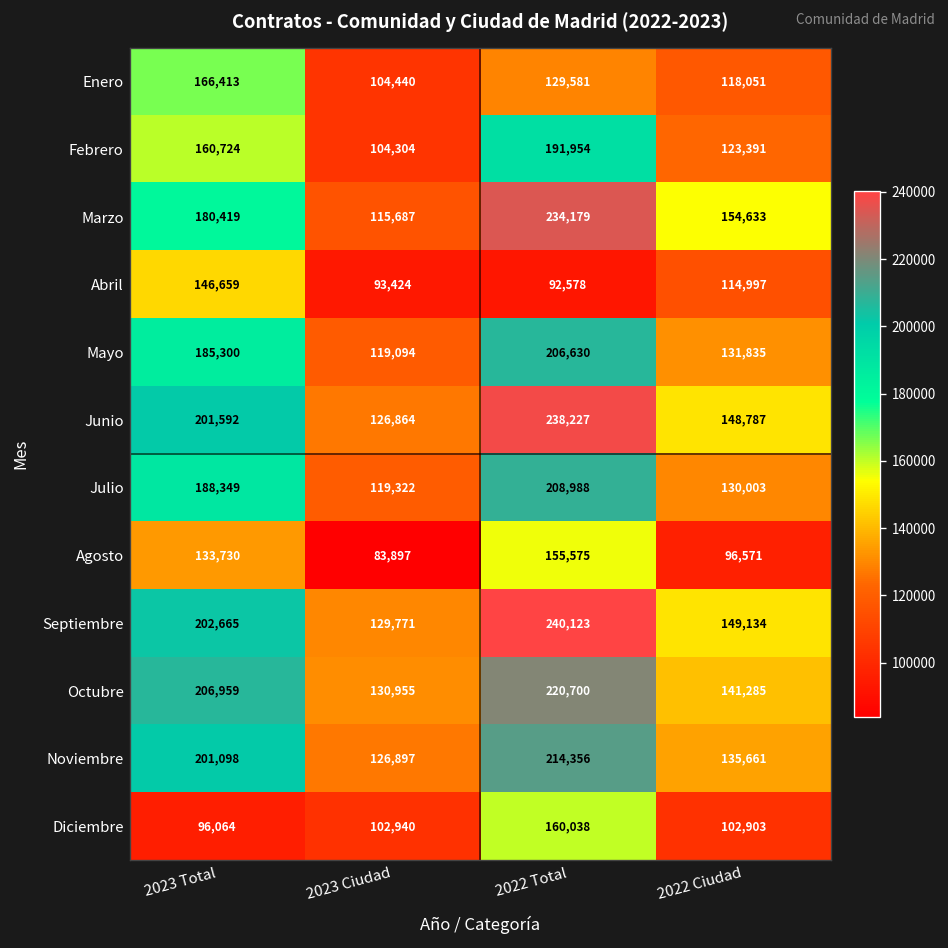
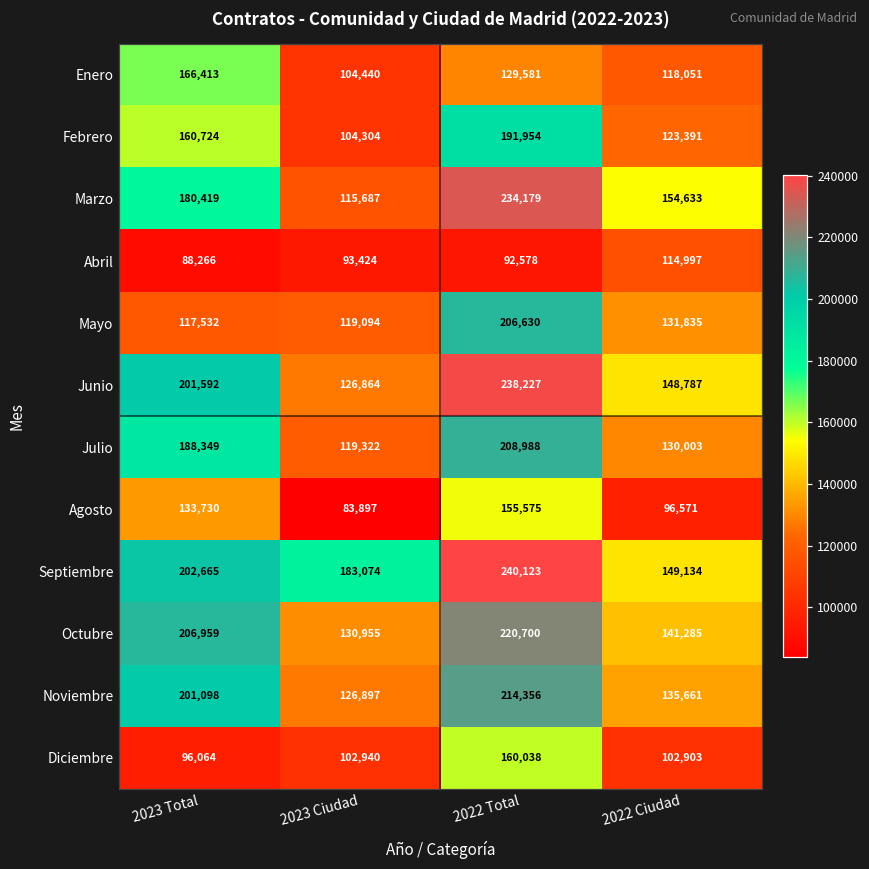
Abril, 2023 Total: 146,659 -> 88,266
Mayo, 2023 Total: 185,300 -> 117,532
Septiembre, 2023 Ciudad: 129,771 -> 183,074
